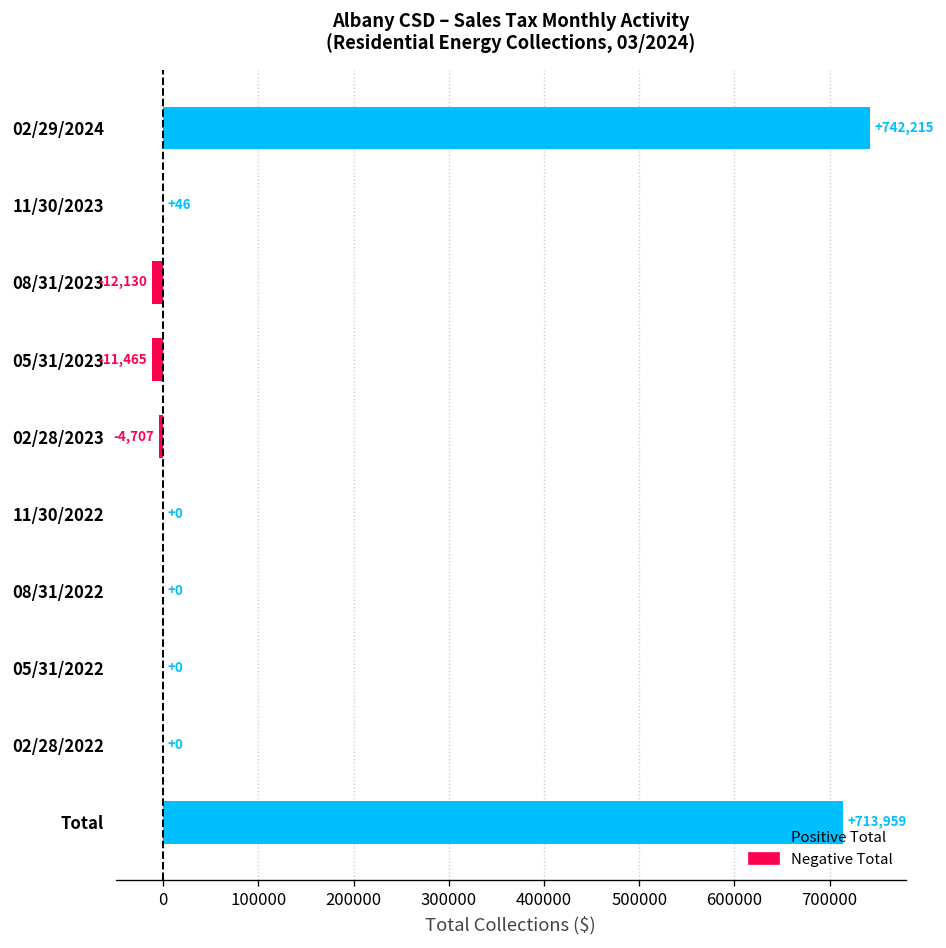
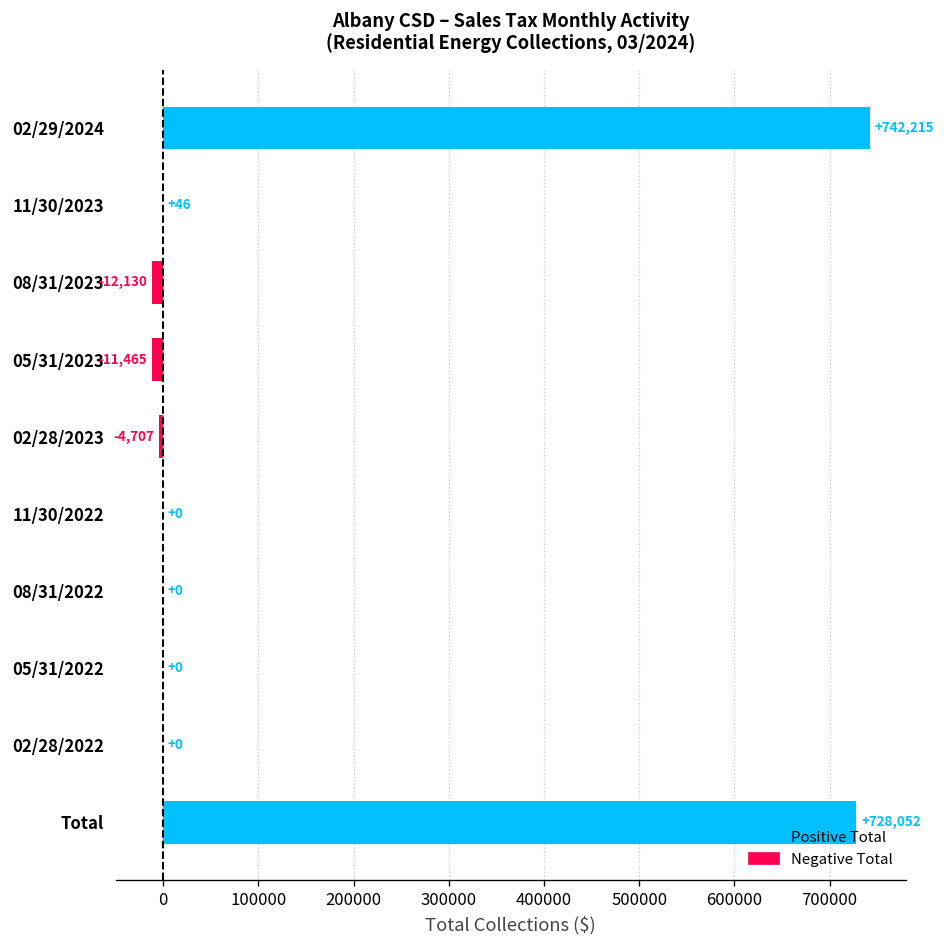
Total: +713,959 -> +728,052
